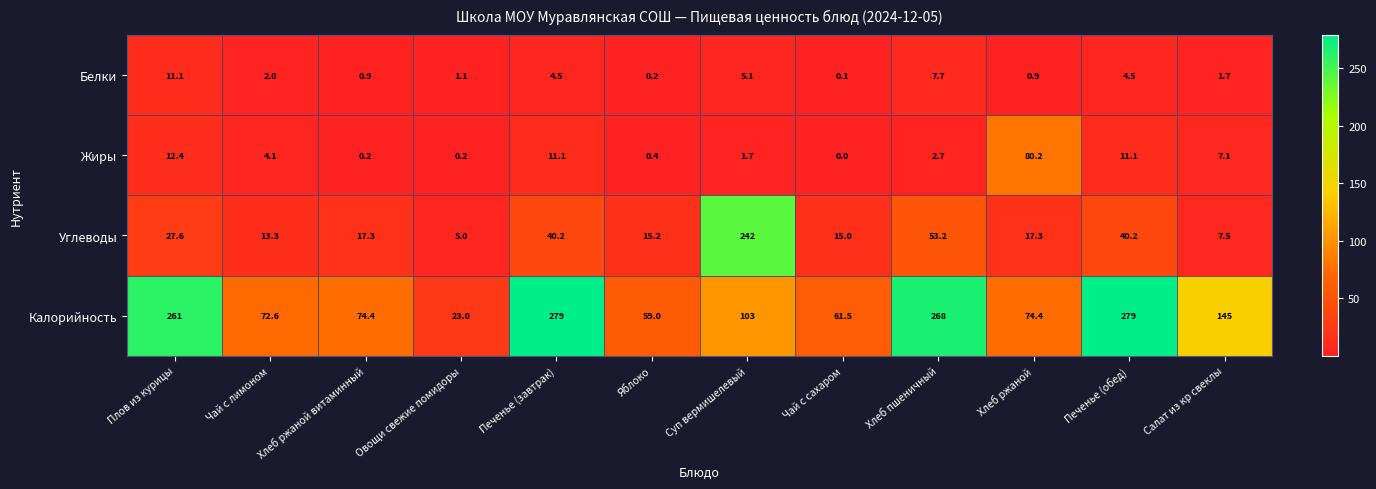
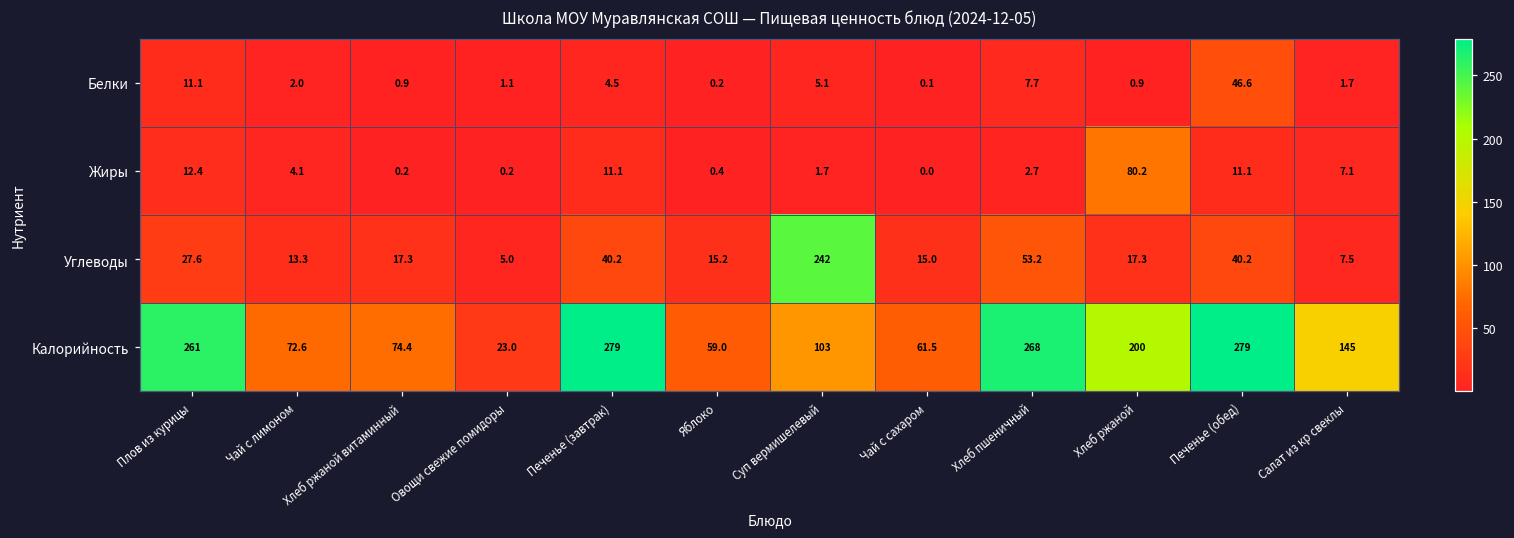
Белки, Печенье (обед): 4.5 -> 46.6
Калорийность, Хлеб ржаной: 74.4 -> 200
